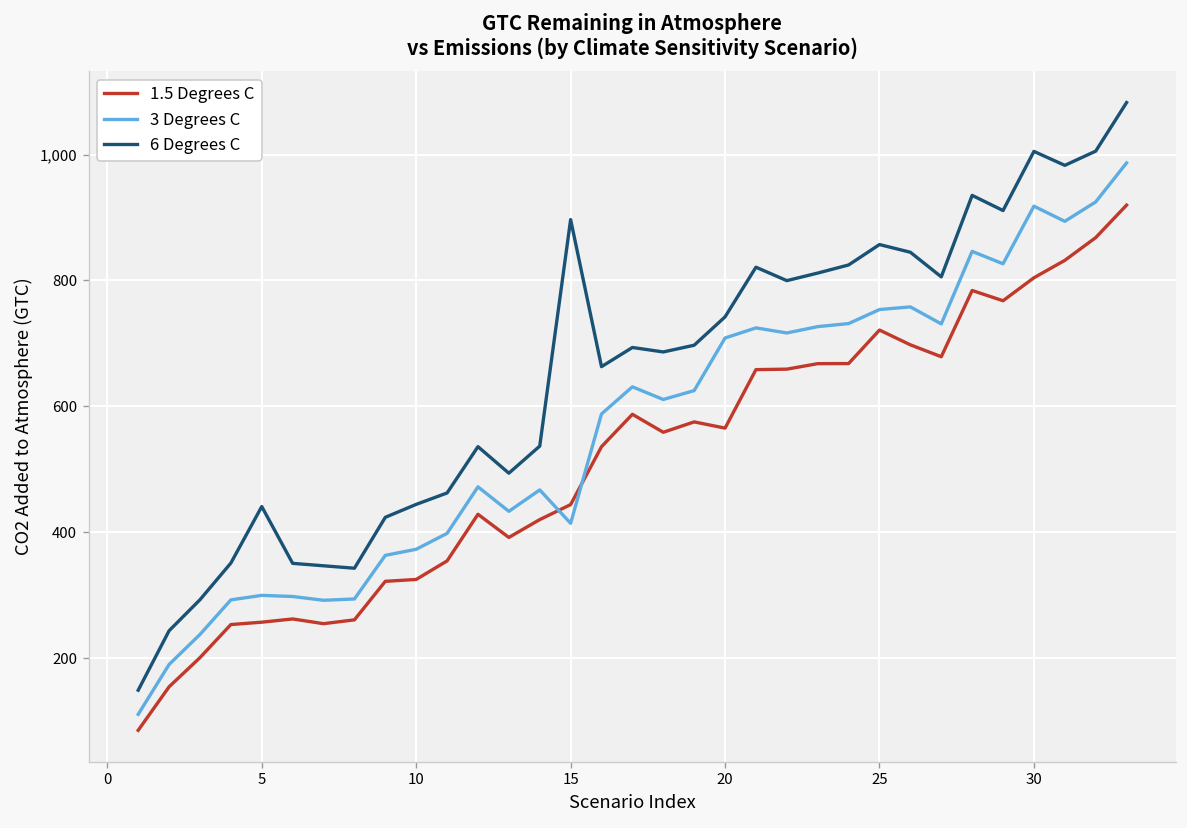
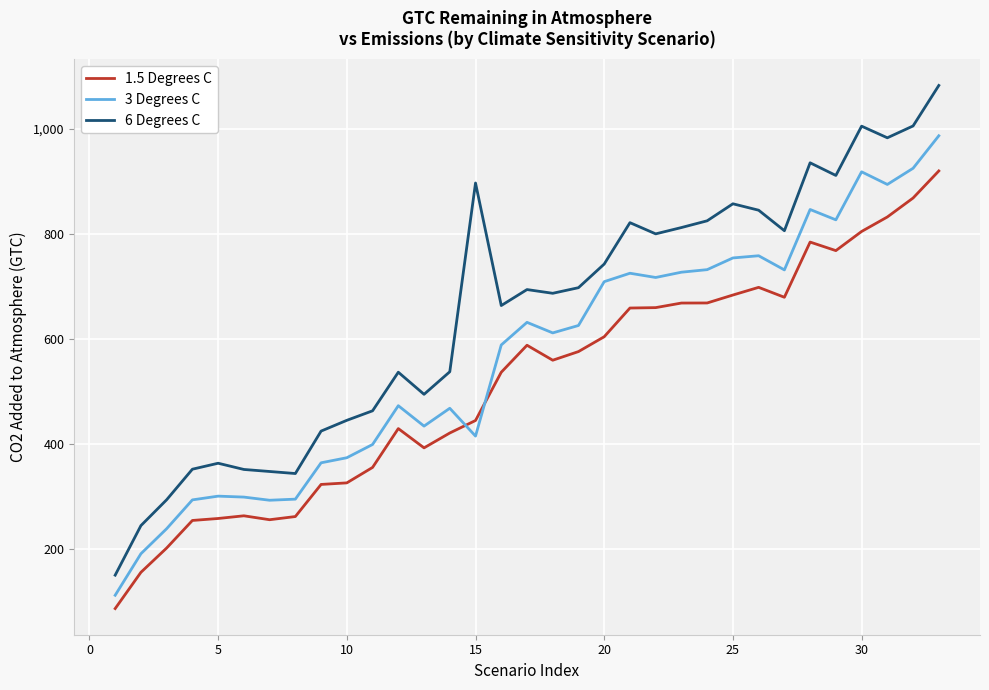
6 Degrees C, 5: 440 -> 360
1.5 Degrees C, 20: 570 -> 600
1.5 Degrees C, 25: 720 -> 680
